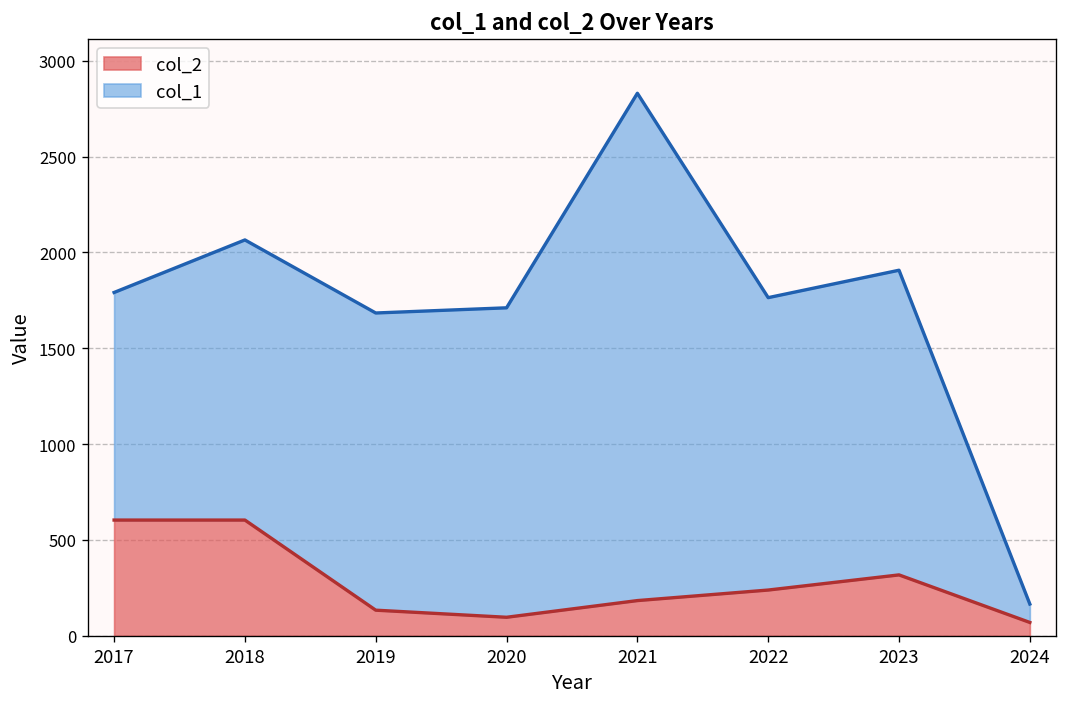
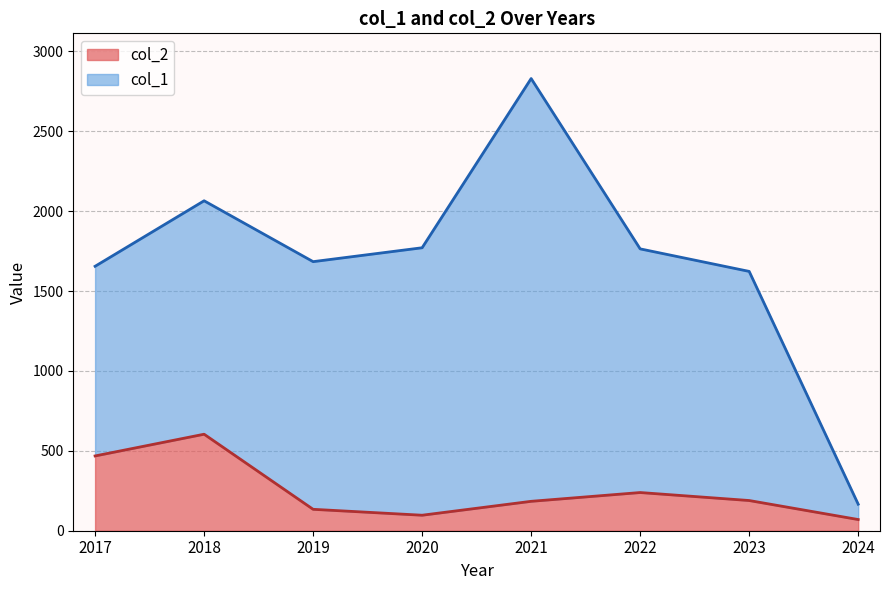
col_2, 2017: 600 -> 470
col_1, 2020: 1610 -> 1670
col_2, 2023: 320 -> 190
col_1, 2023: 1590 -> 1430
